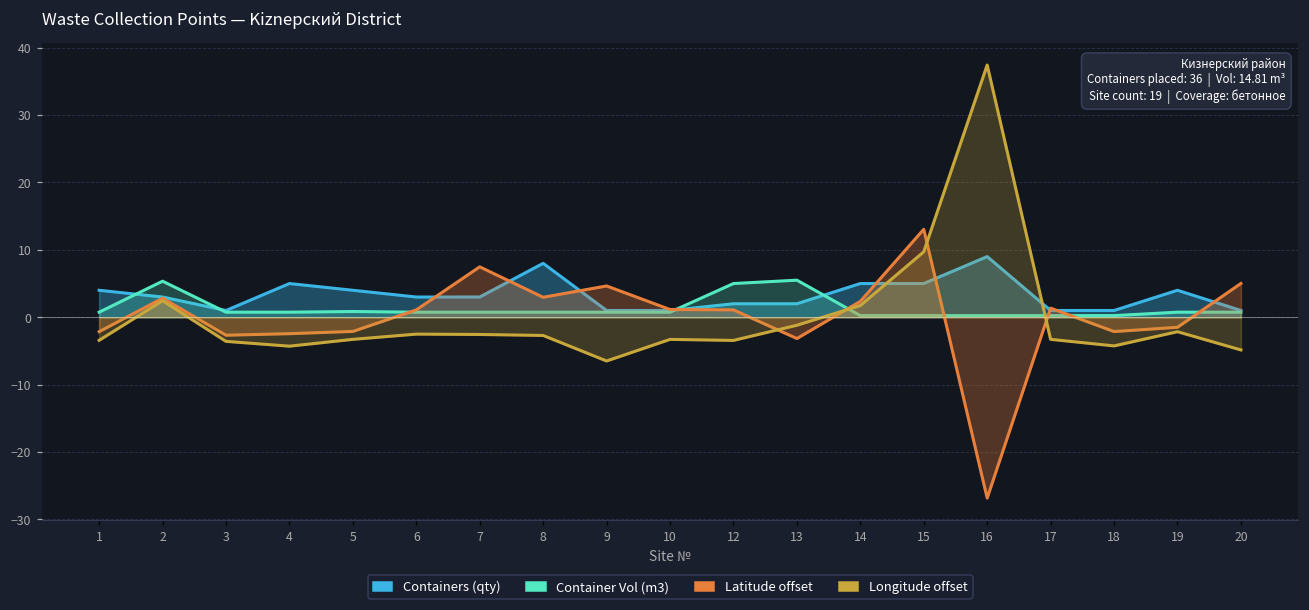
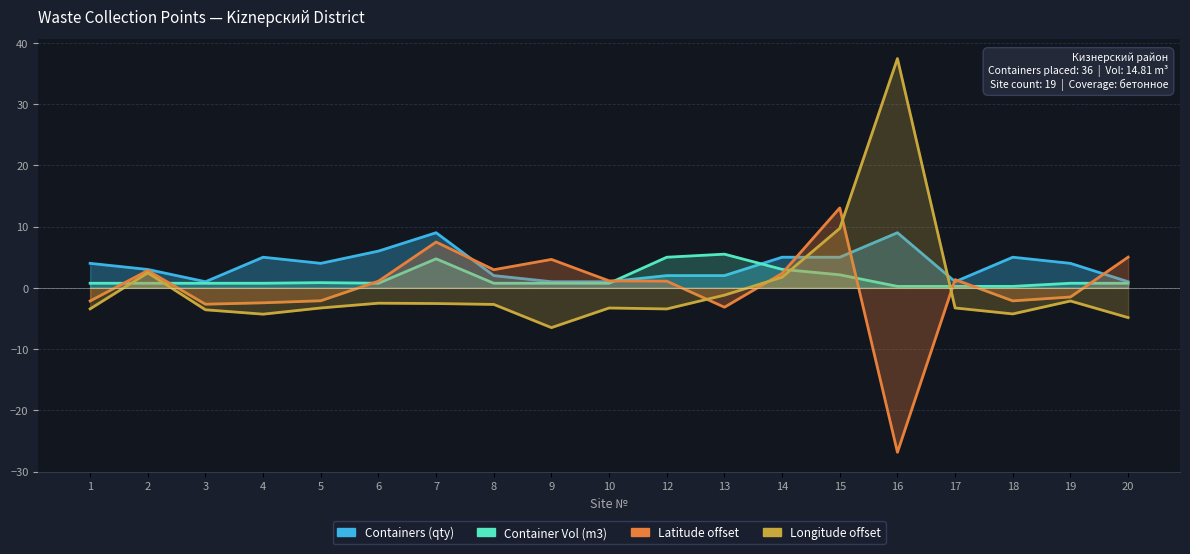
Container Vol (m3), 2: 5 -> 1
Containers (qty), 6: 3 -> 6
Containers (qty), 7: 3 -> 9
Container Vol (m3), 7: 1 -> 5
Containers (qty), 8: 8 -> 2
Container Vol (m3), 14: 0 -> 3
Container Vol (m3), 15: 0 -> 2
Containers (qty), 18: 1 -> 5
